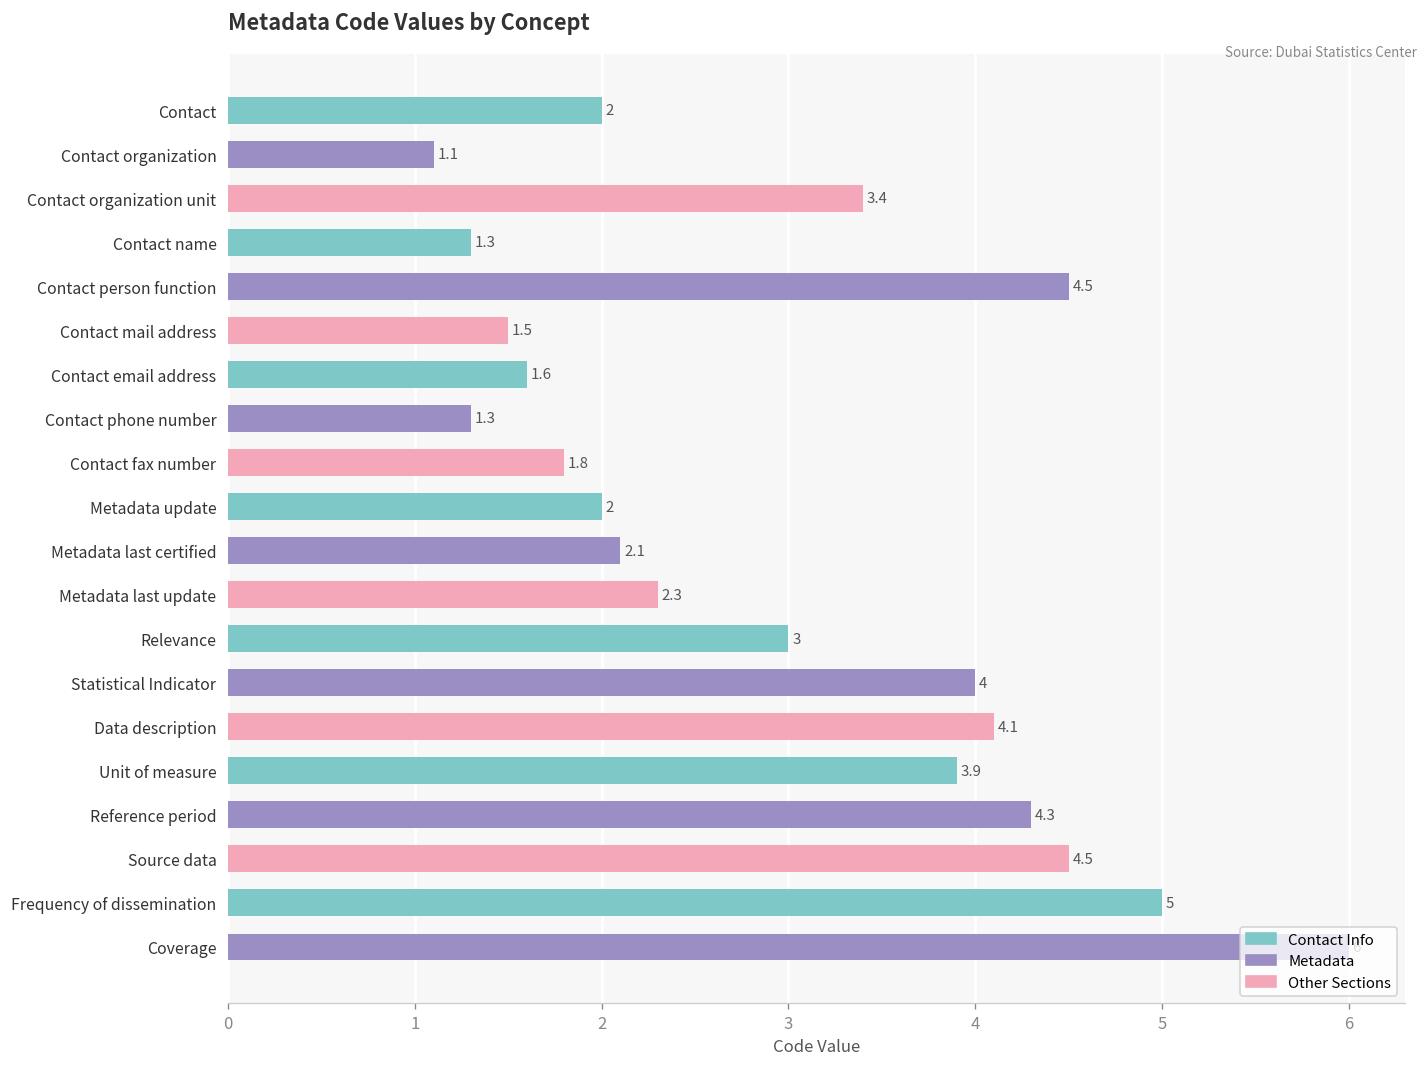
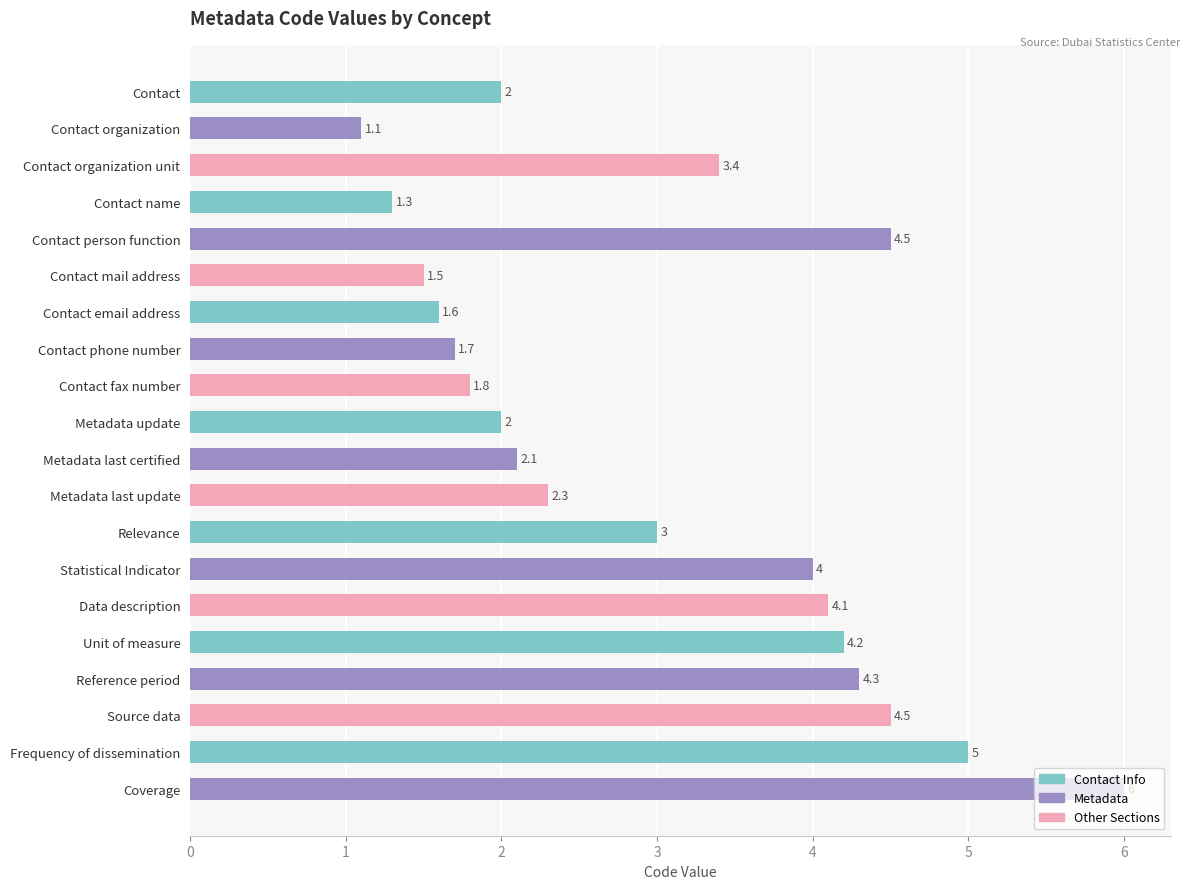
Contact phone number: 1.3 -> 1.7
Unit of measure: 3.9 -> 4.2
